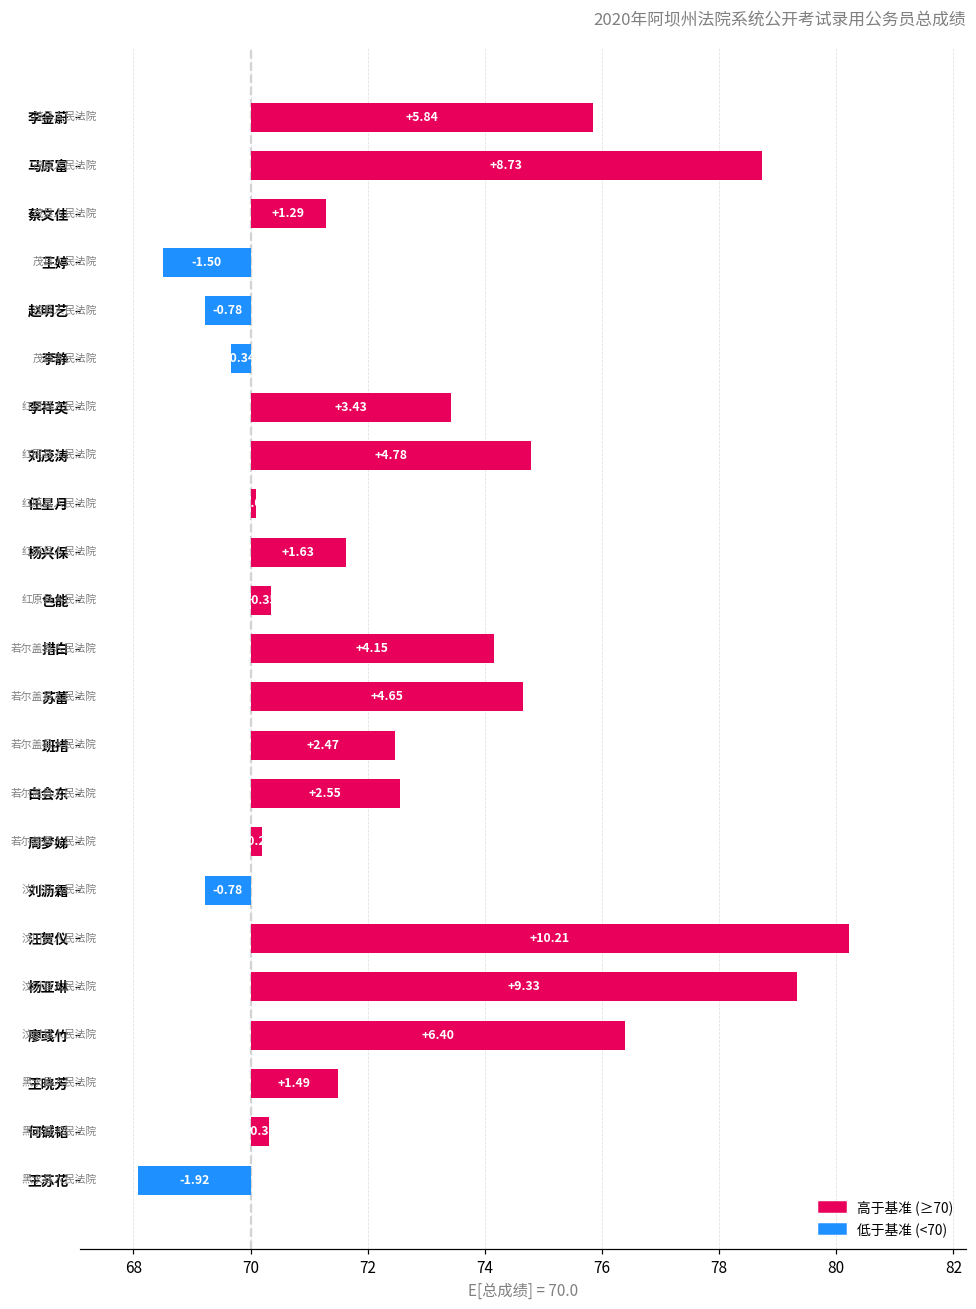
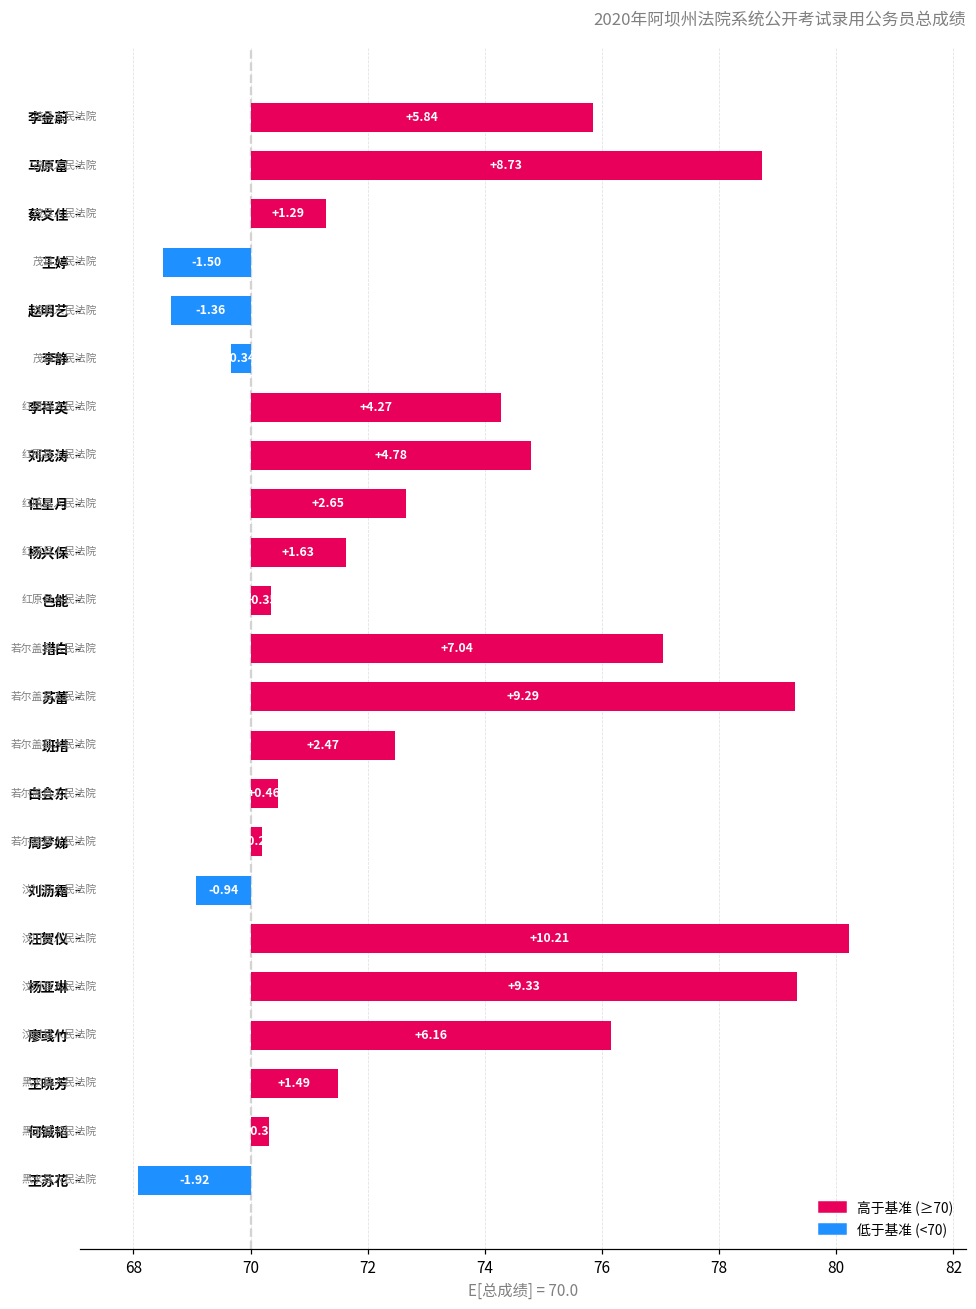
赵明艺: -0.78 -> -1.36
李祥英: +3.43 -> +4.27
任星月: 70.1 -> 72.7
措白: +4.15 -> +7.04
苏蕾: +4.65 -> +9.29
白会东: +2.55 -> +0.46
刘沥霜: -0.78 -> -0.94
廖彧竹: +6.40 -> +6.16
